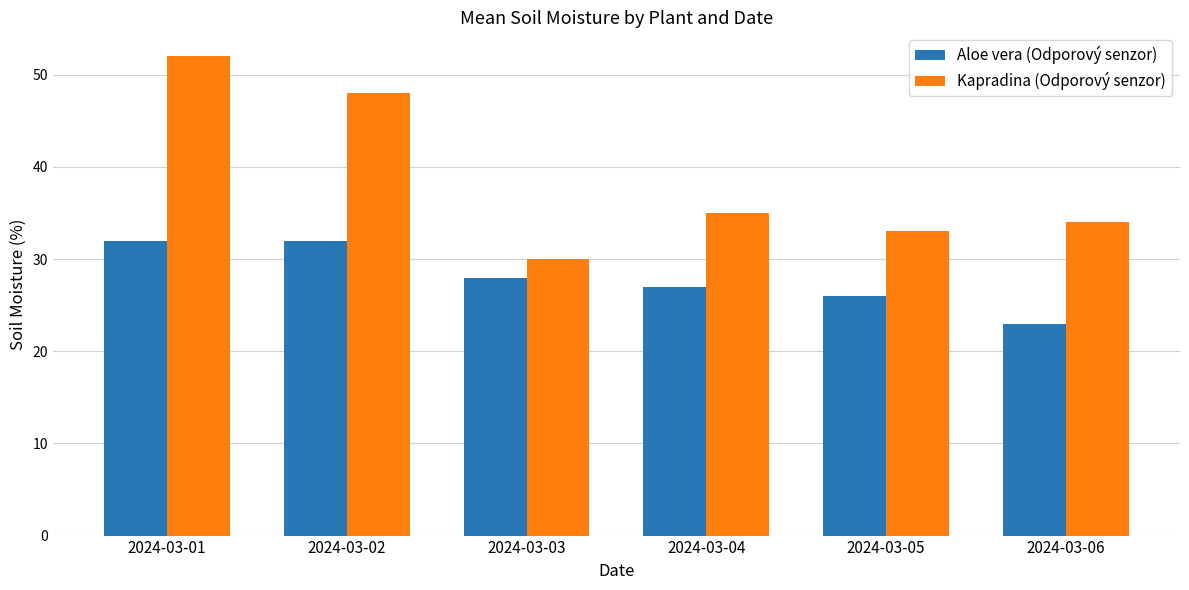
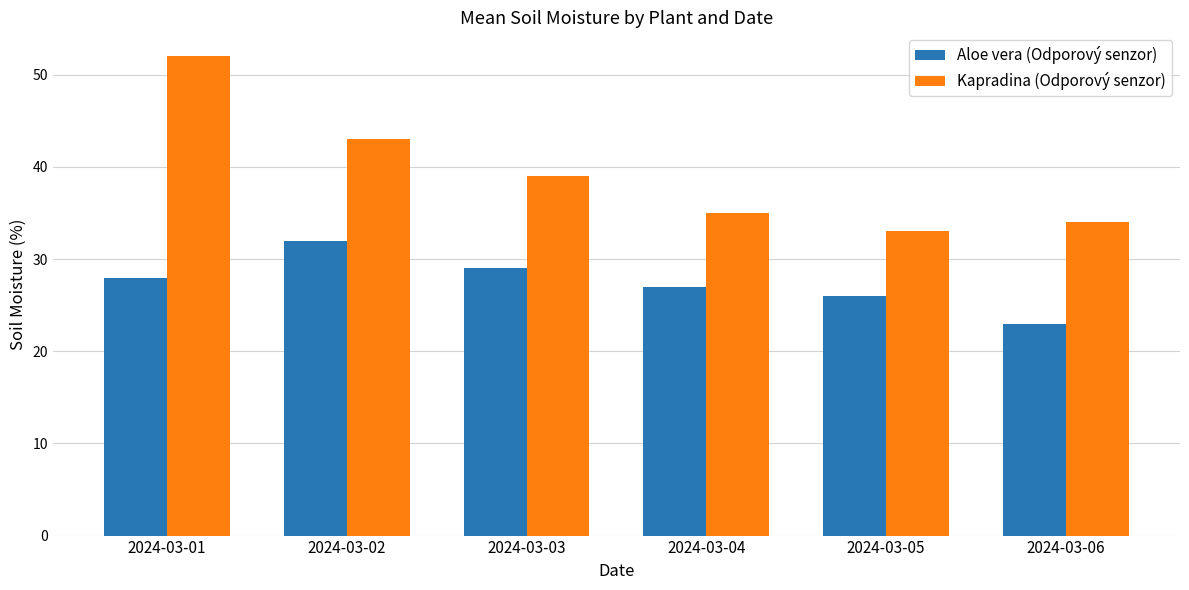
Aloe vera (Odporový senzor), 2024-03-01: 32 -> 28
Kapradina (Odporový senzor), 2024-03-02: 48 -> 43
Aloe vera (Odporový senzor), 2024-03-03: 28 -> 29
Kapradina (Odporový senzor), 2024-03-03: 30 -> 39
